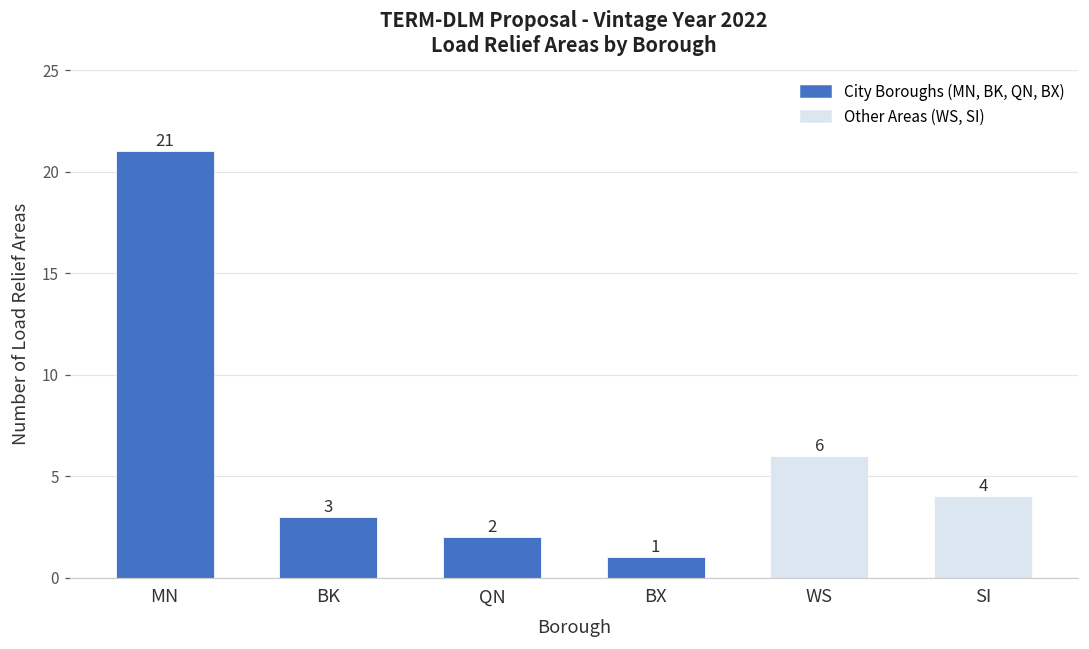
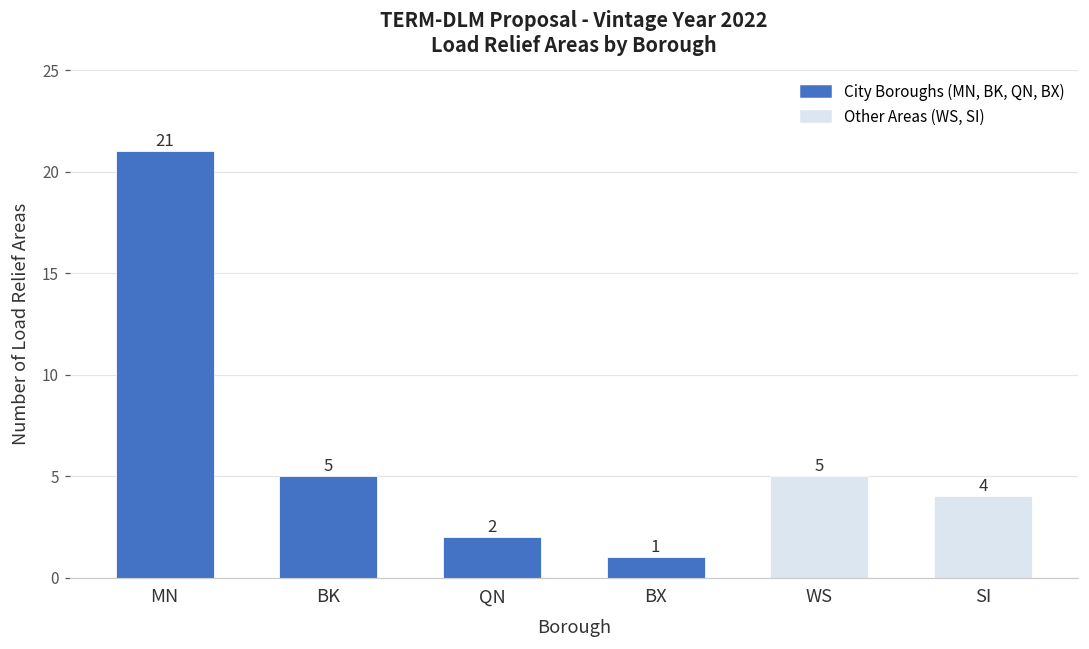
BK: 3 -> 5
WS: 6 -> 5
